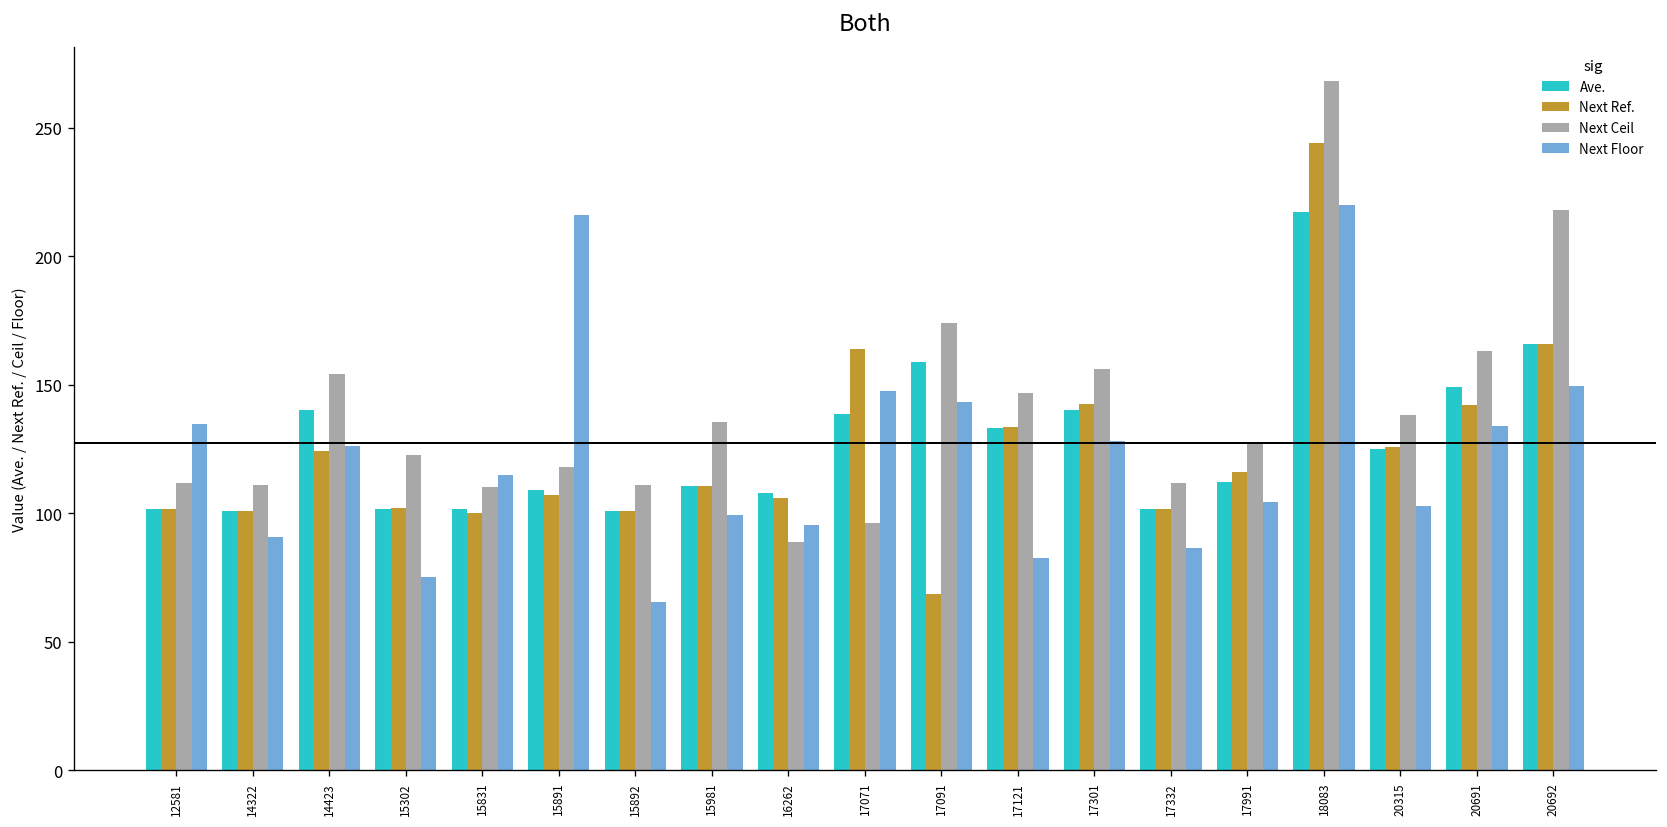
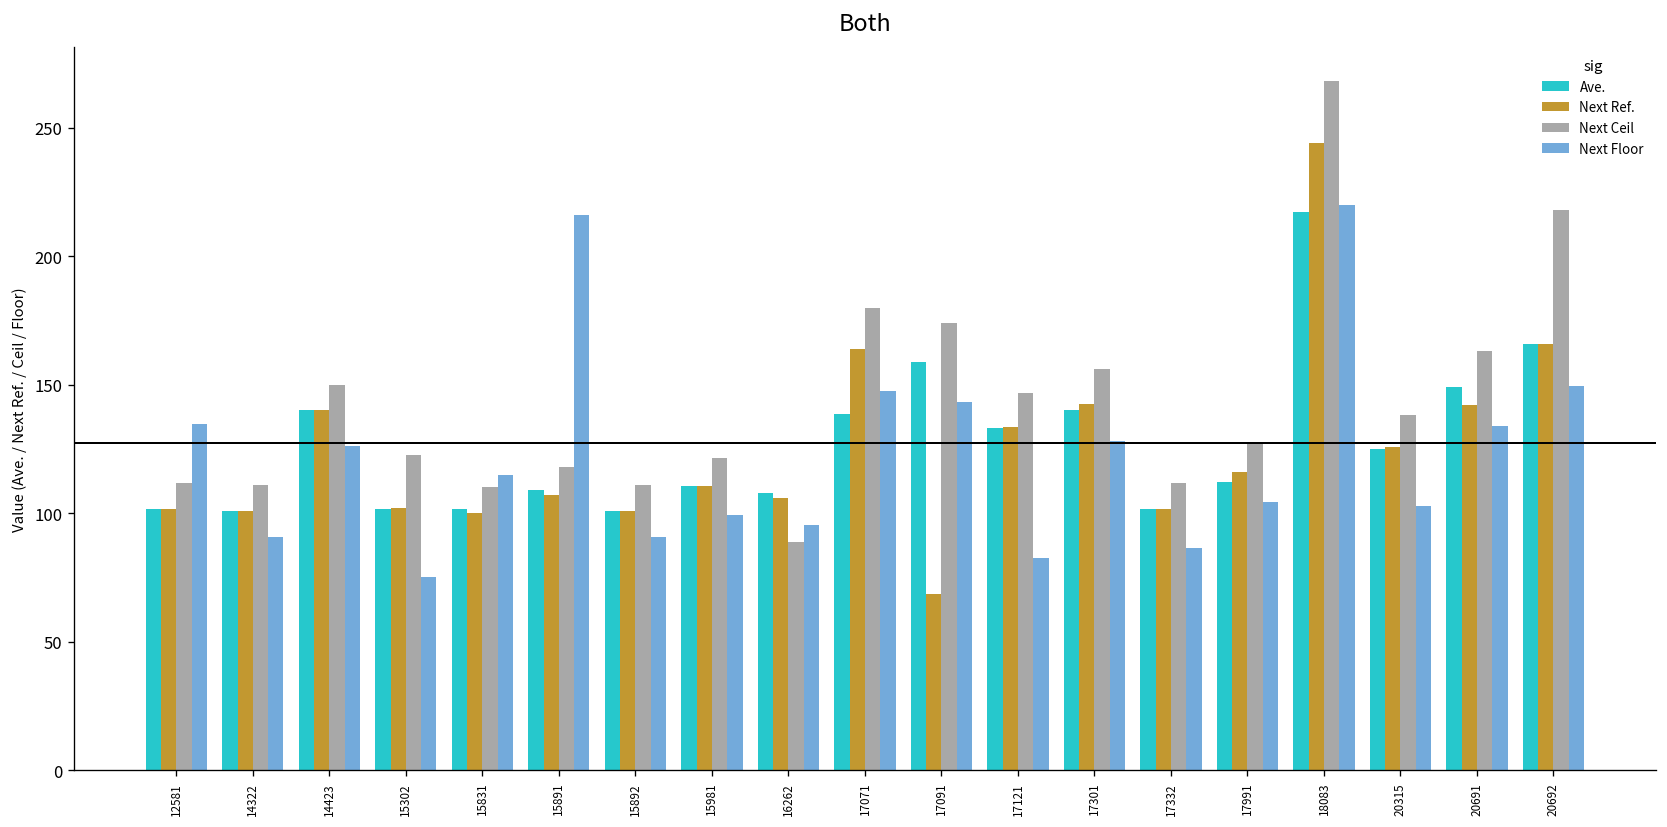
Next Ref., 14423: 124 -> 140
Next Ceil, 14423: 154 -> 150
Next Floor, 15892: 66 -> 91
Next Ceil, 15981: 135 -> 122
Next Ceil, 17071: 96 -> 180
